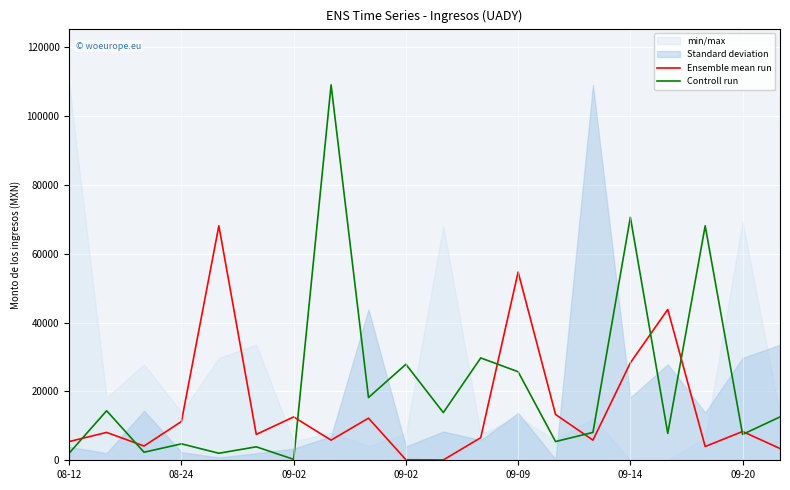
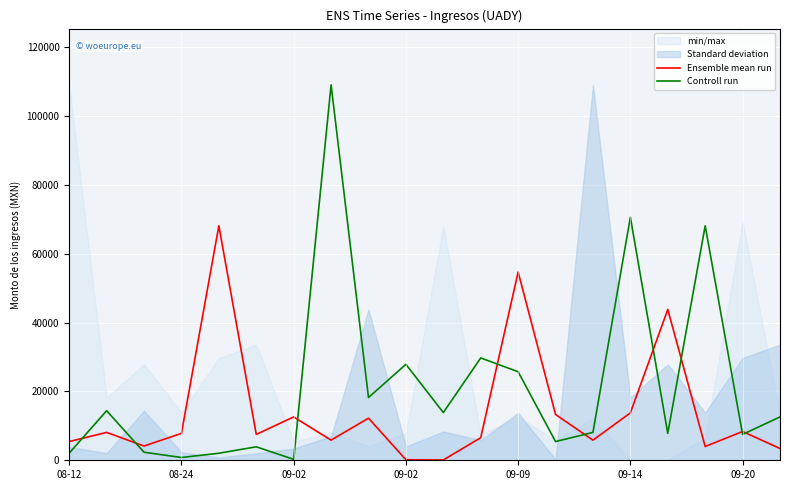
Ensemble mean run, 08-24: 11000 -> 8000
Controll run, 08-24: 5000 -> 1000
Ensemble mean run, 09-14: 28000 -> 14000
